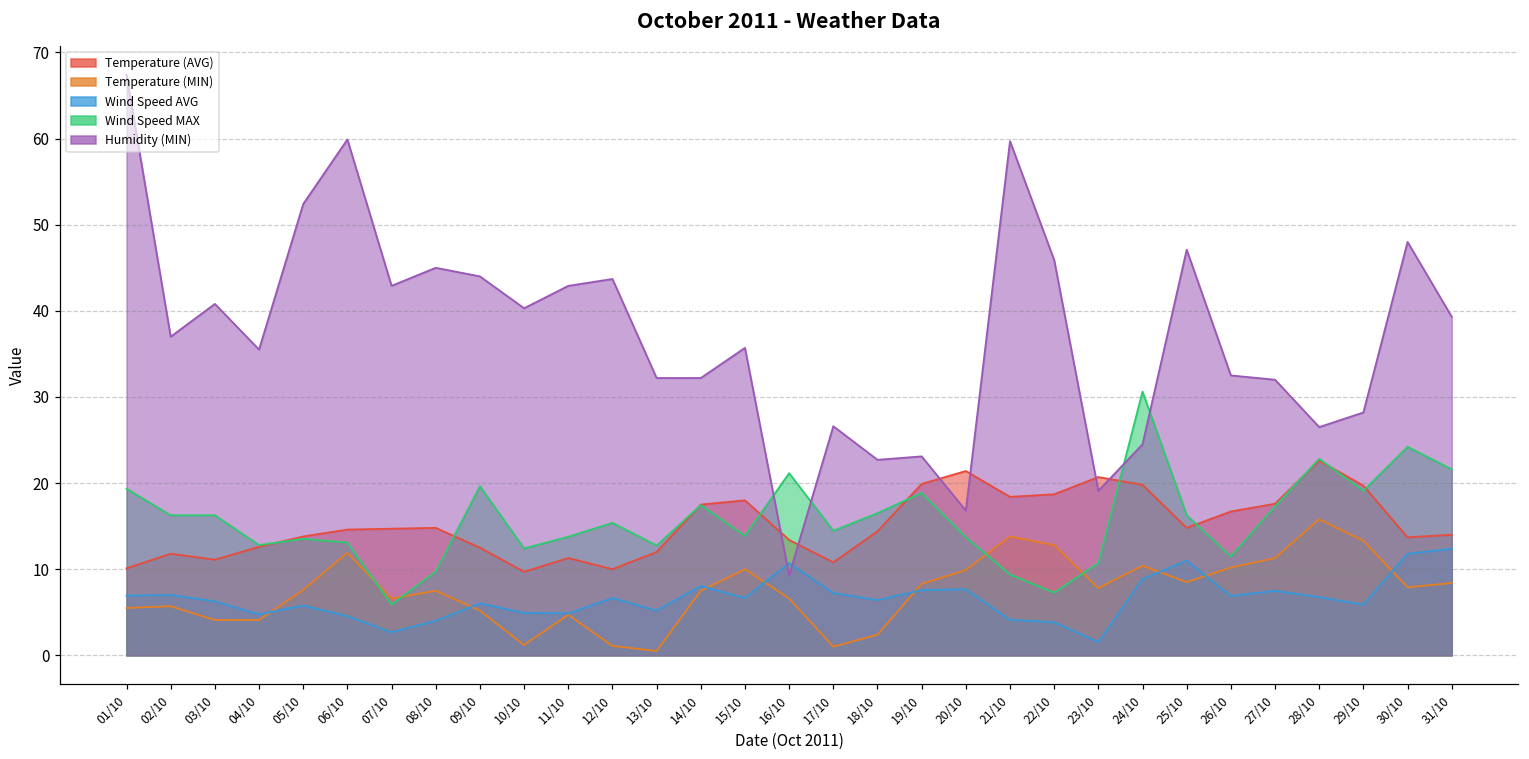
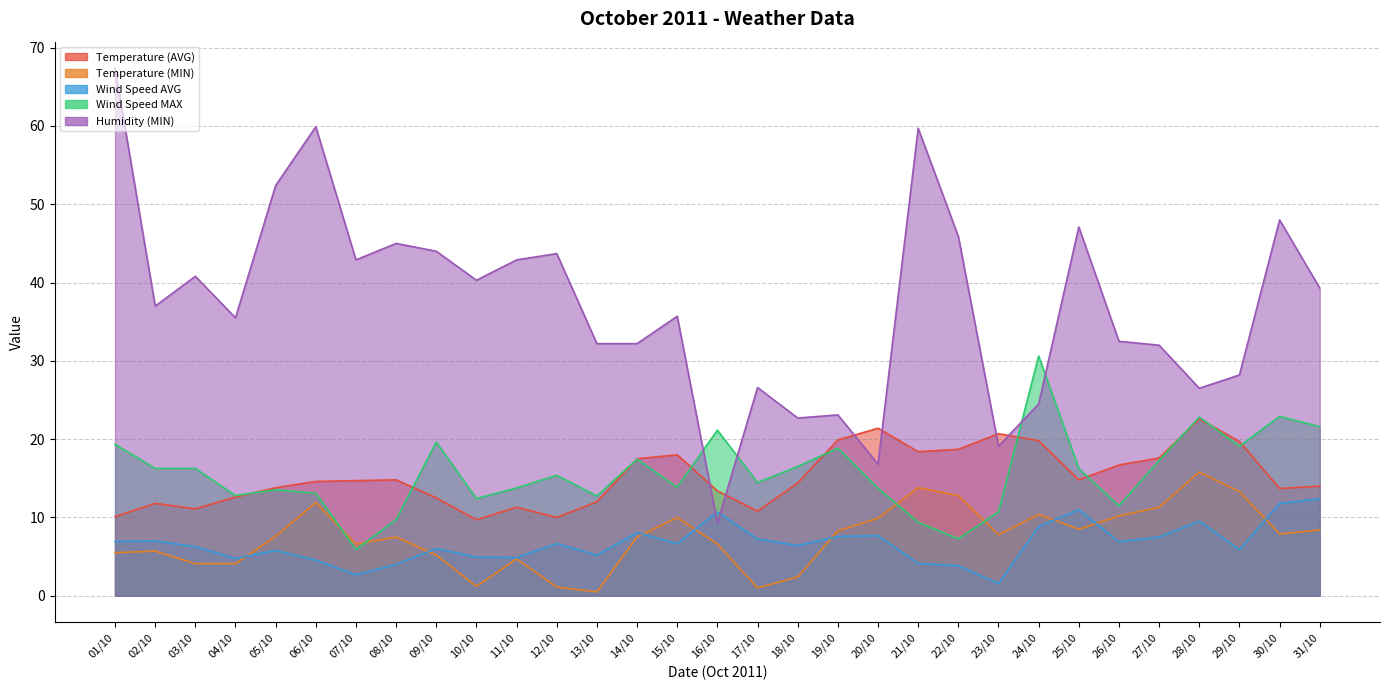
Wind Speed AVG, 28/10: 7 -> 10
Wind Speed MAX, 30/10: 24 -> 23
